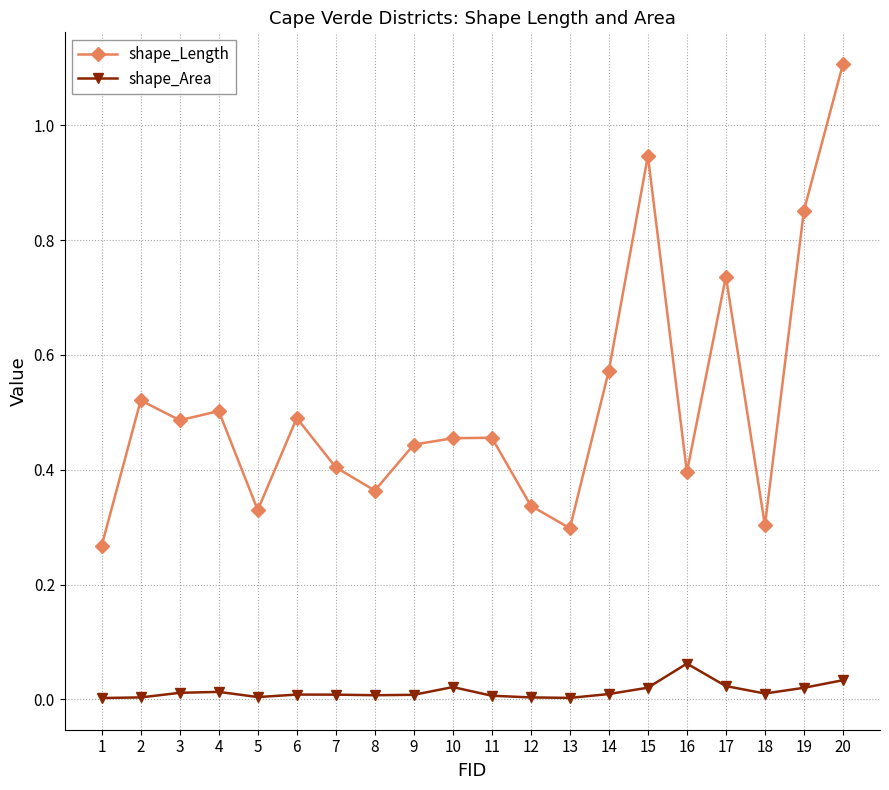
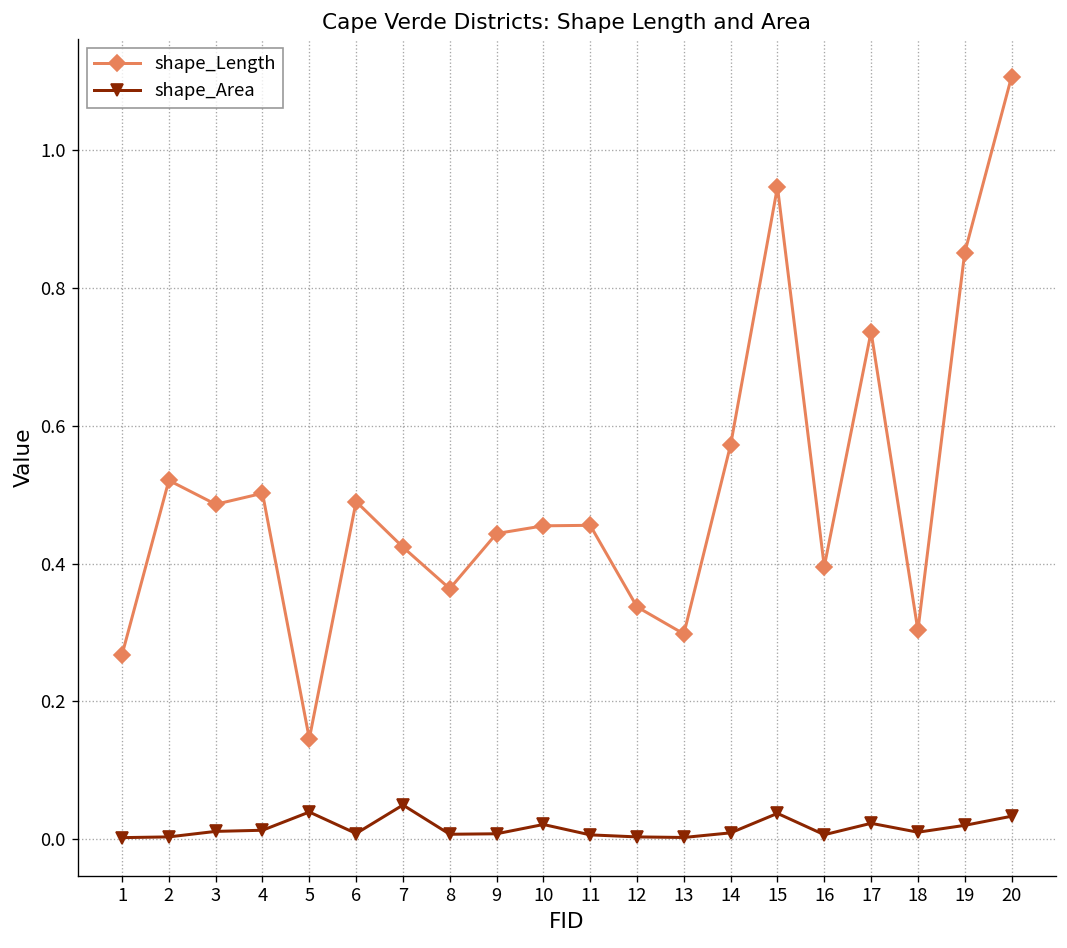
shape_Length, 5: 0.33 -> 0.15
shape_Area, 5: 0.00 -> 0.04
shape_Length, 7: 0.40 -> 0.42
shape_Area, 7: 0.01 -> 0.05
shape_Area, 15: 0.02 -> 0.04
shape_Area, 16: 0.06 -> 0.01
